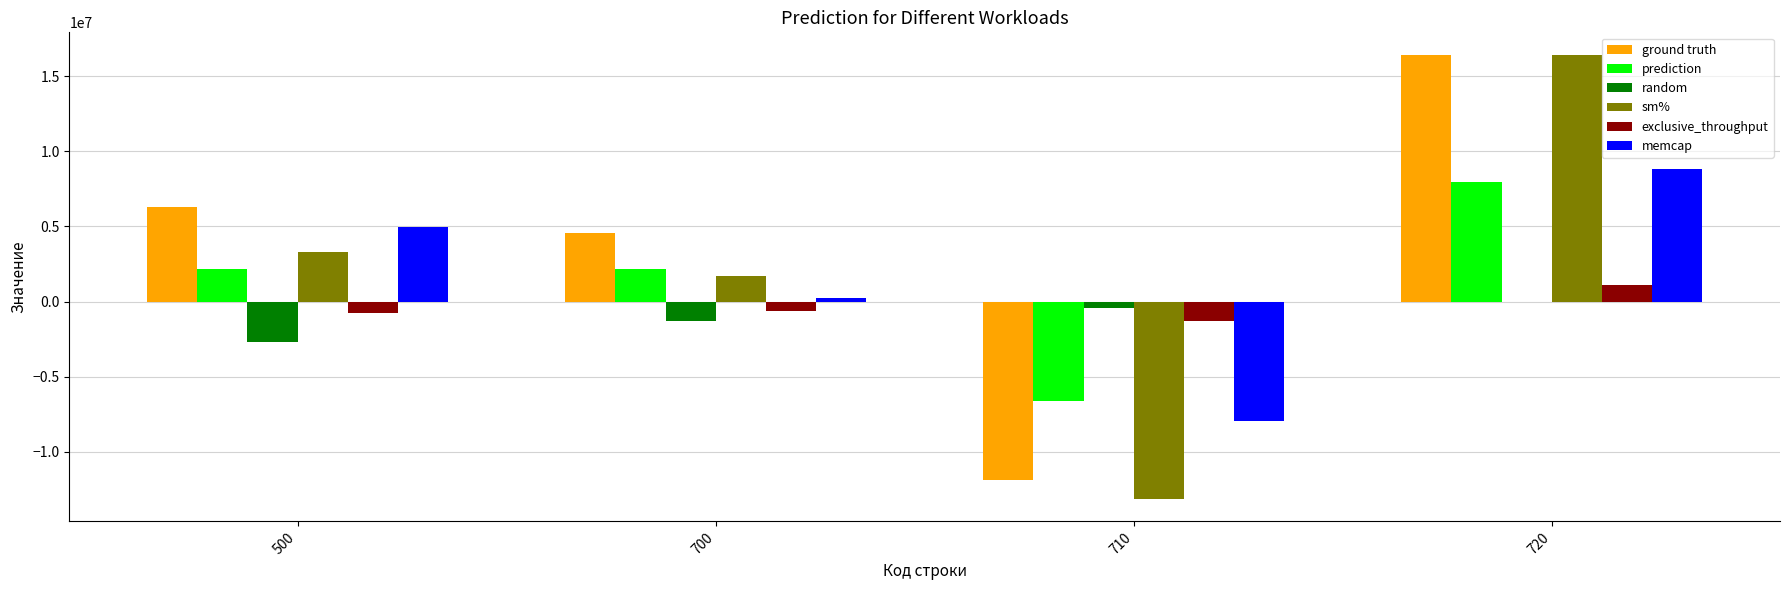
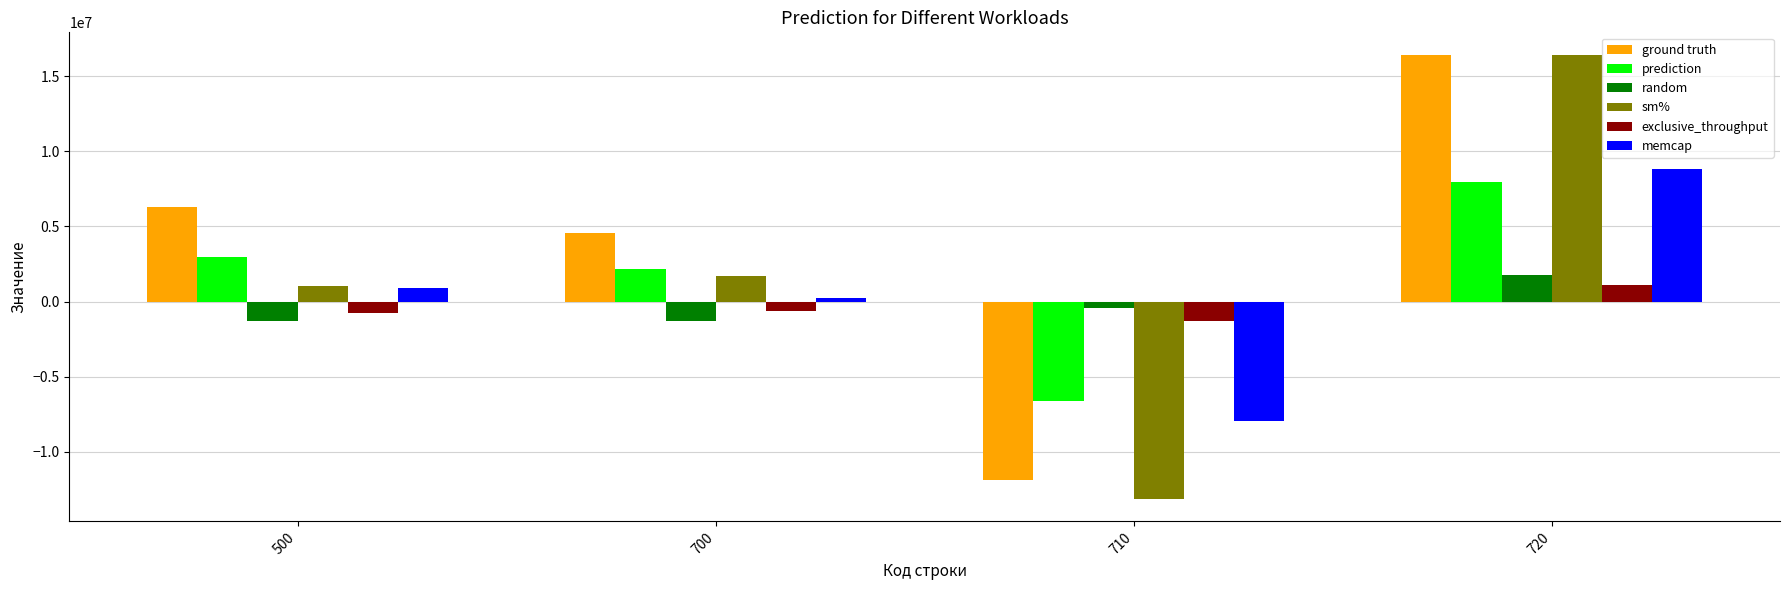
prediction, 500: 2200000 -> 3000000
random, 500: -2700000 -> -1300000
sm%, 500: 3300000 -> 1100000
memcap, 500: 4900000 -> 900000
random, 720: 0 -> 1800000
